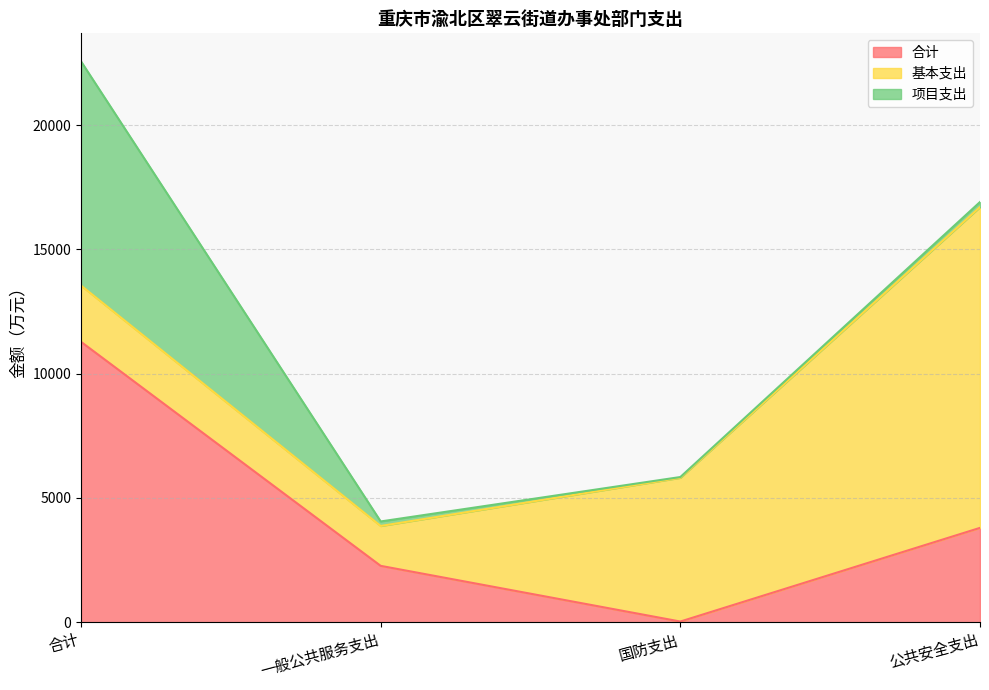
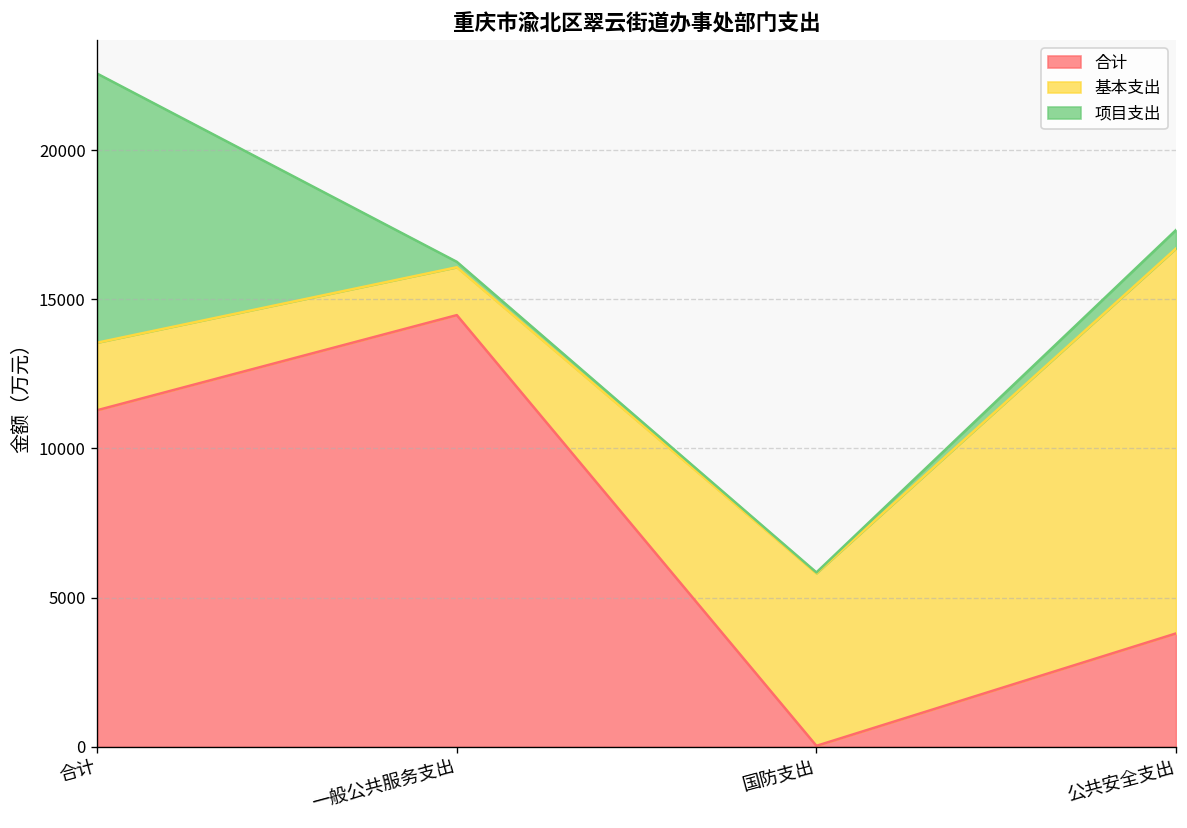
合计, 一般公共服务支出: 2300 -> 14500
项目支出, 公共安全支出: 200 -> 600
